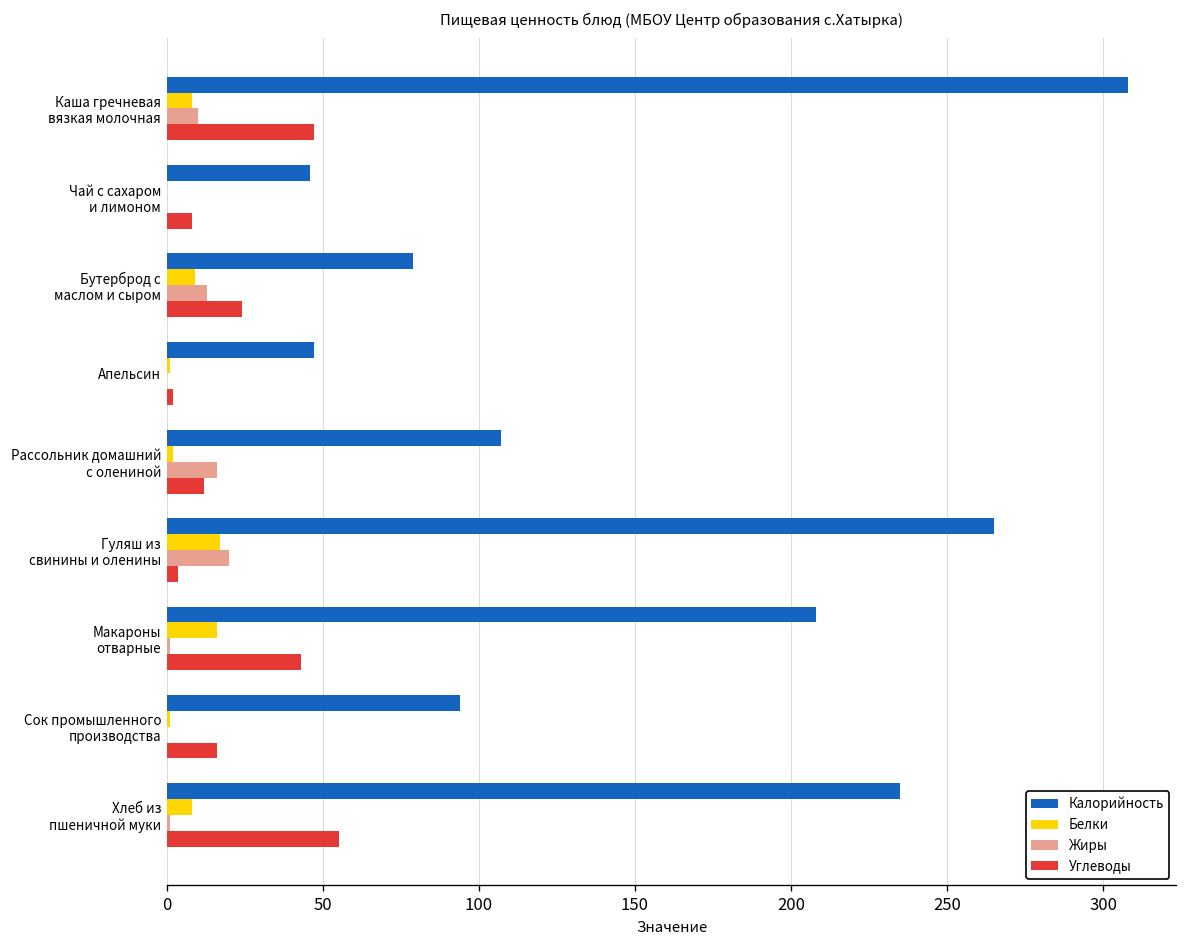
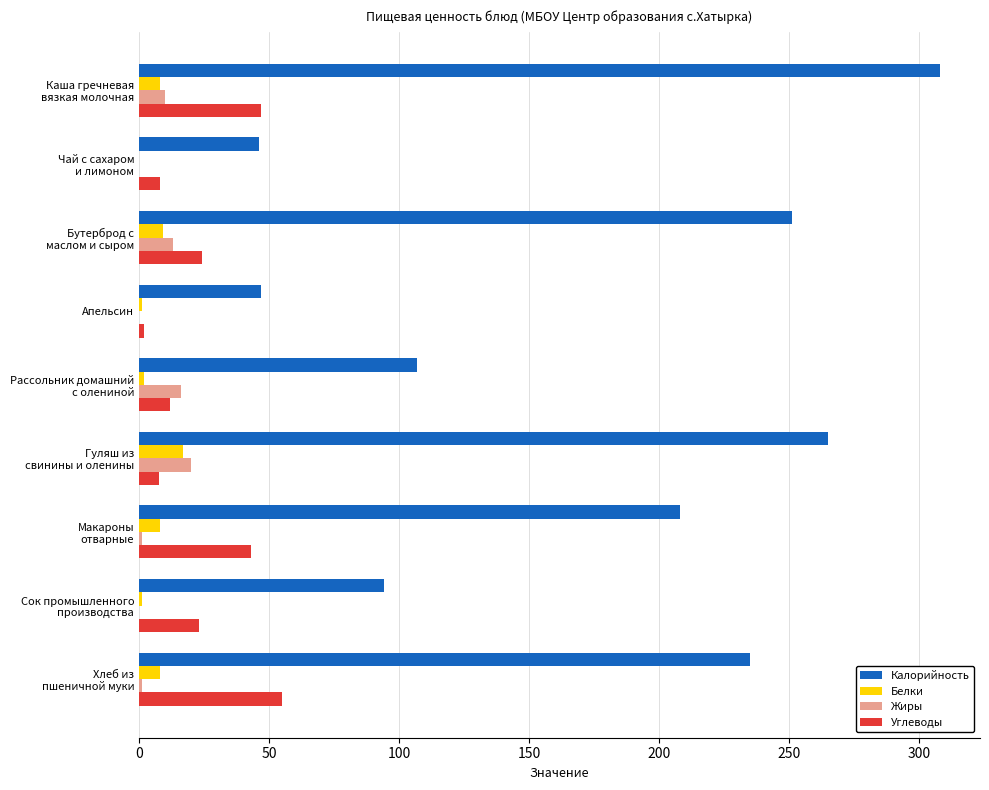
Калорийность, Бутерброд с маслом и сыром: 79 -> 251
Углеводы, Гуляш из свинины и оленины: 3 -> 8
Белки, Макароны отварные: 16 -> 8
Углеводы, Сок промышленного производства: 16 -> 23
